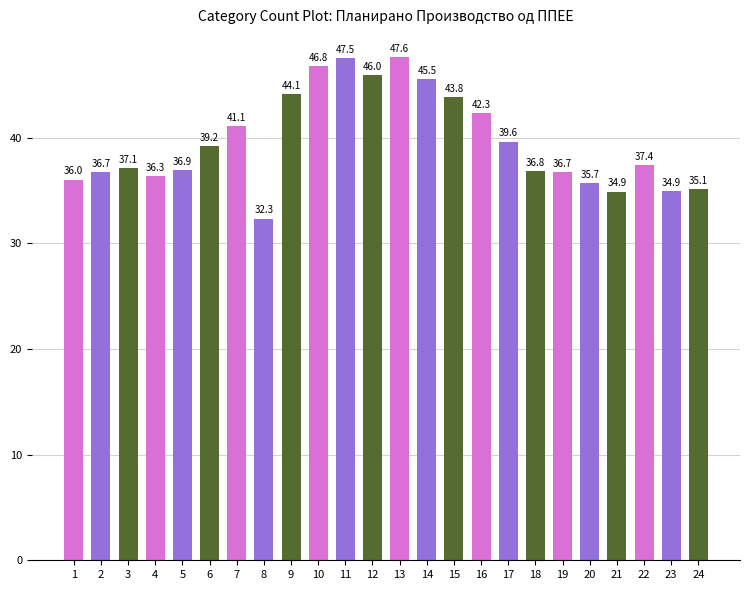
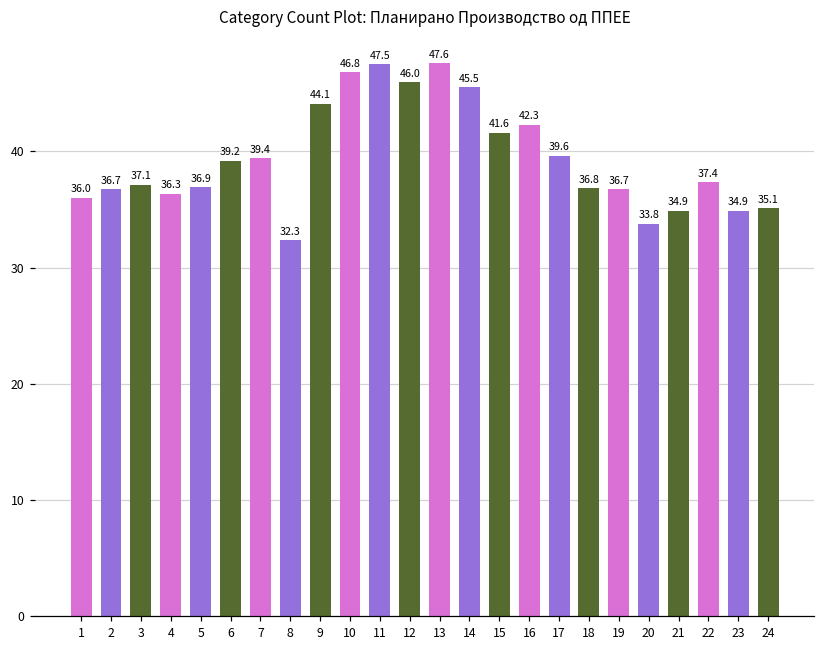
7: 41.1 -> 39.4
15: 43.8 -> 41.6
20: 35.7 -> 33.8
